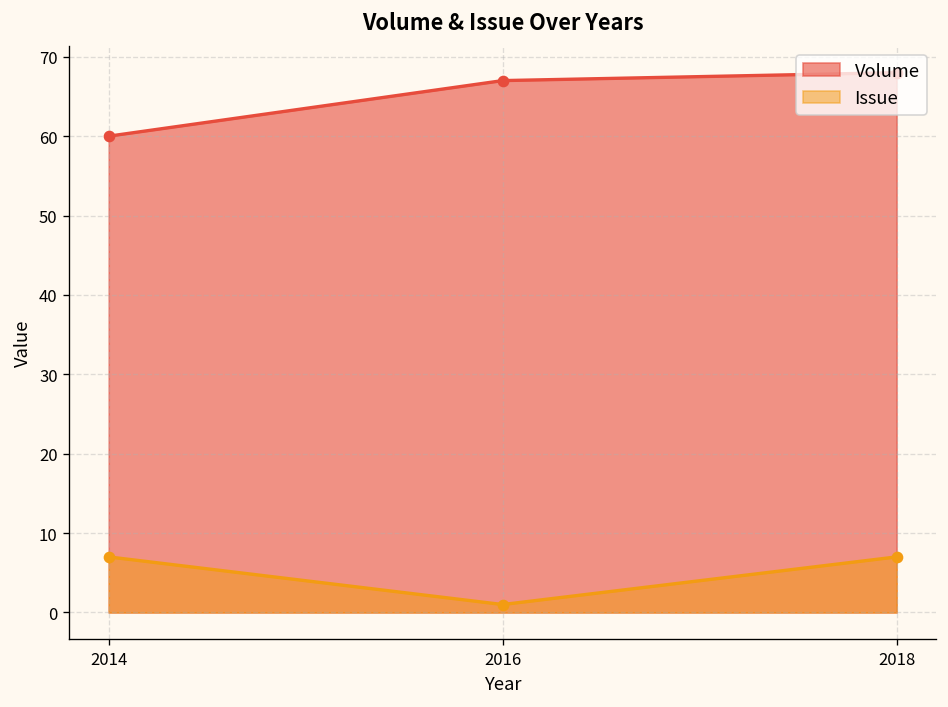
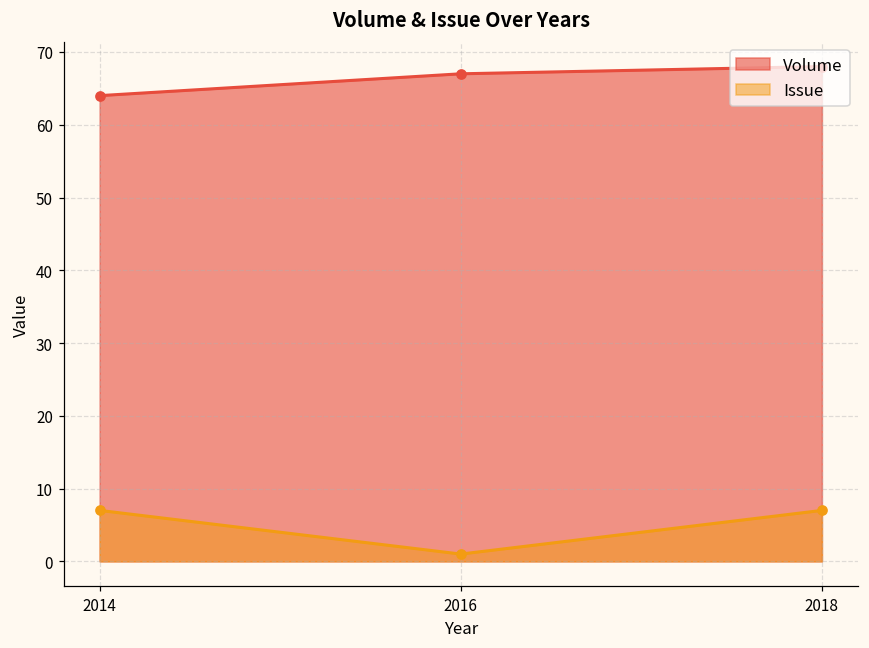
Volume, 2014: 60 -> 64
